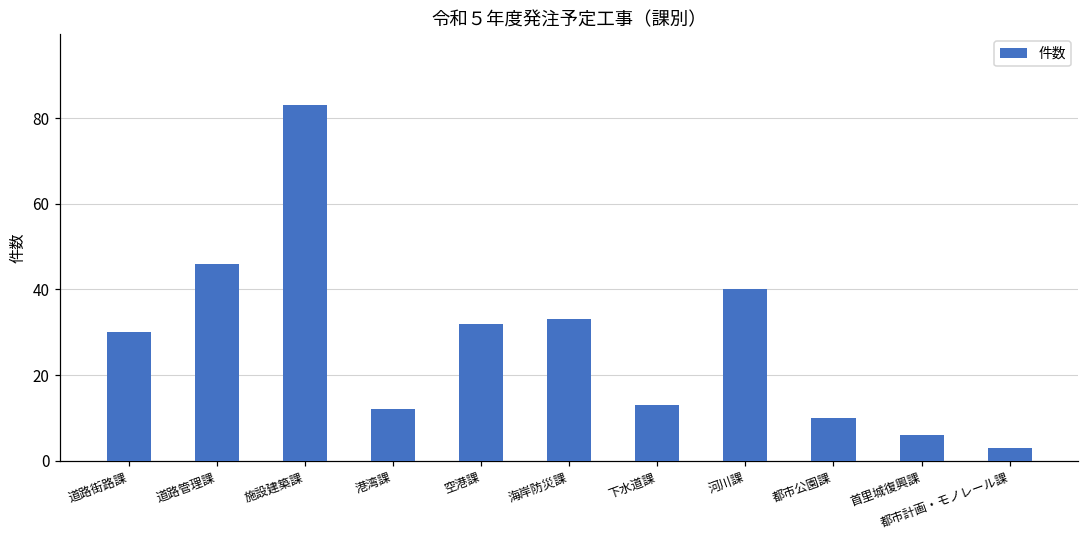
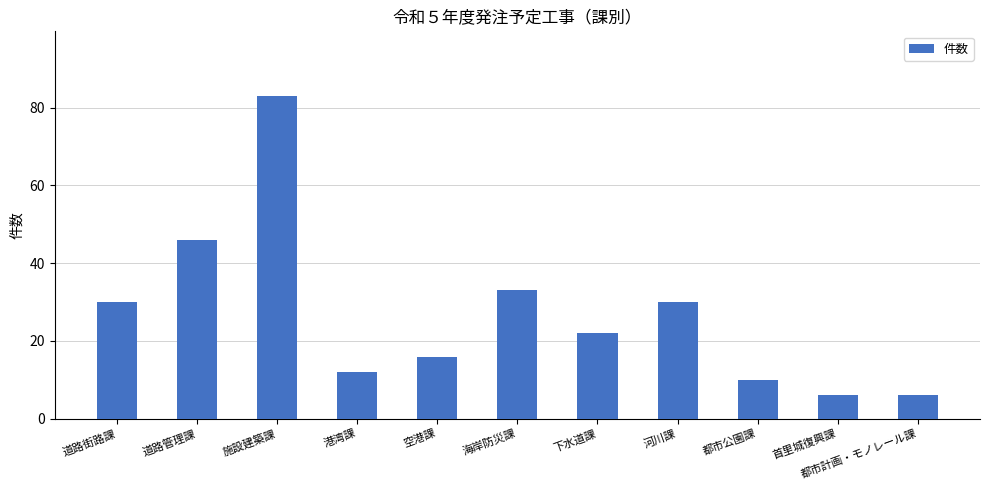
空港課: 32 -> 16
下水道課: 13 -> 22
河川課: 40 -> 30
都市計画・モノレール課: 3 -> 6
